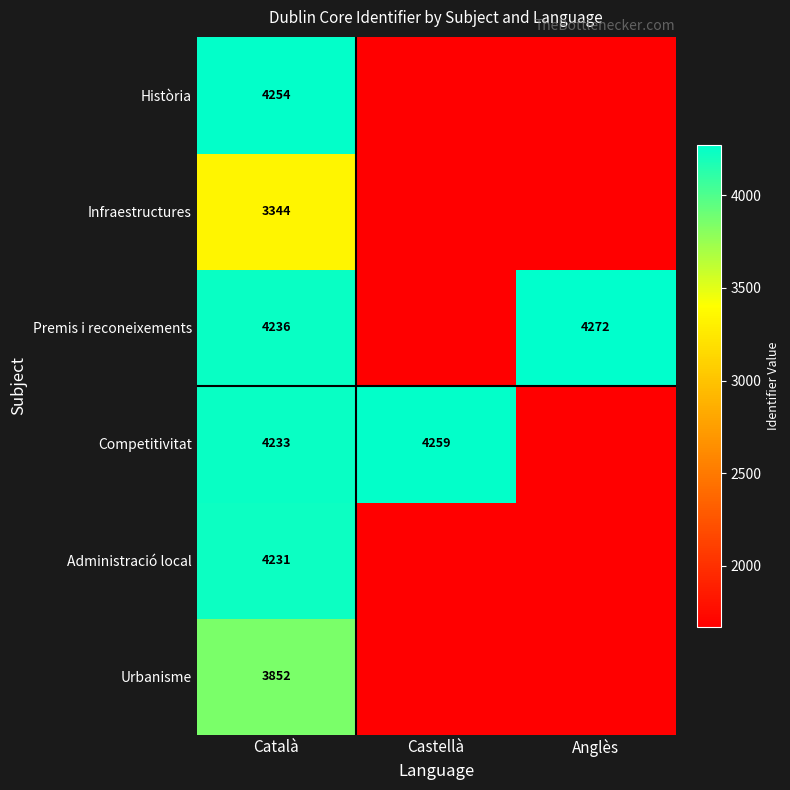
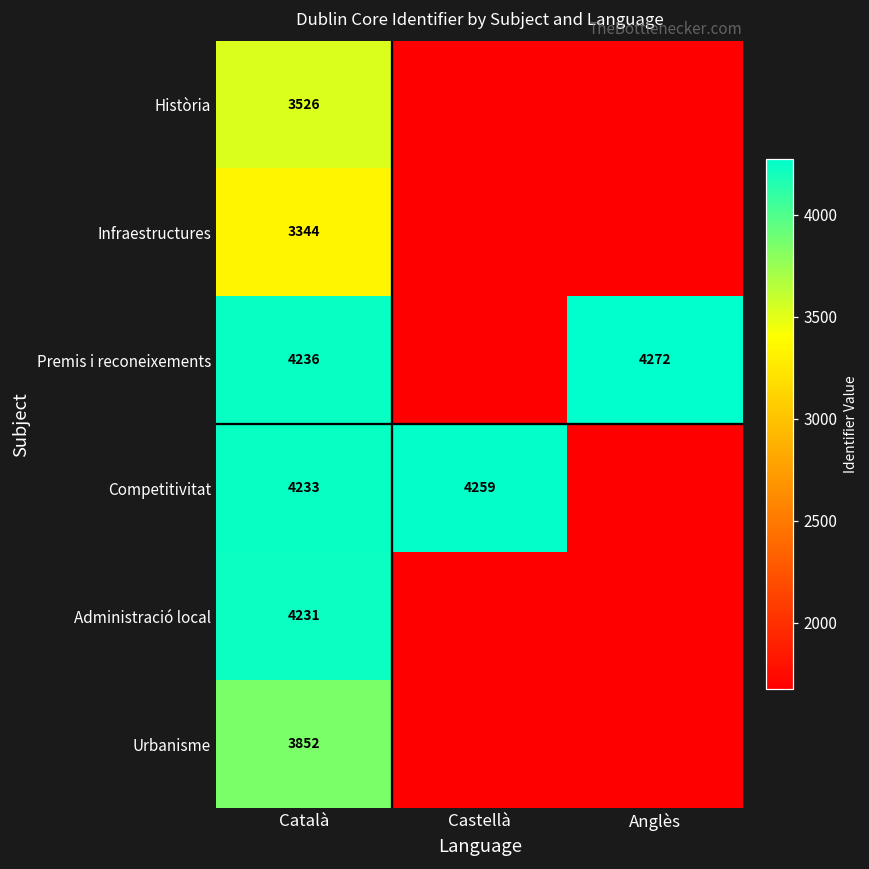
Història, Català: 4254 -> 3526
